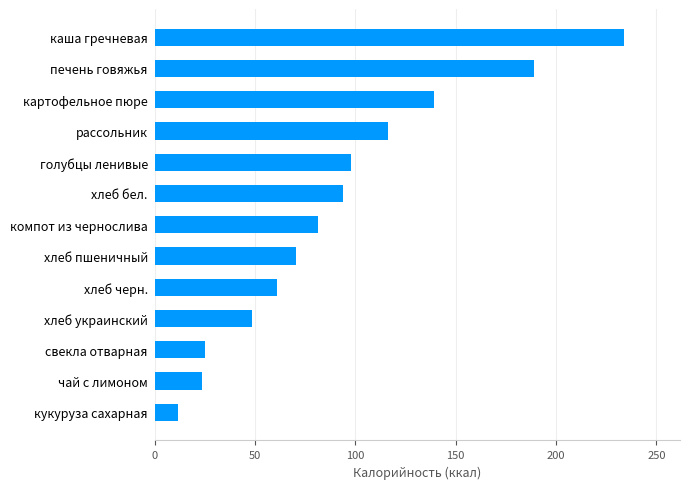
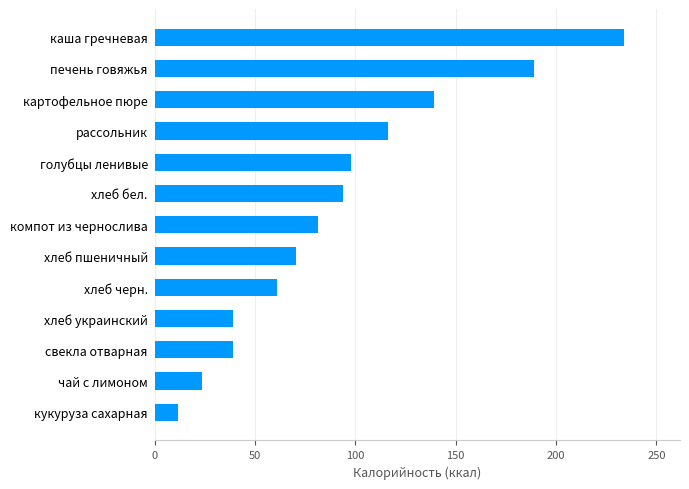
хлеб украинский: 49 -> 39
свекла отварная: 25 -> 39
